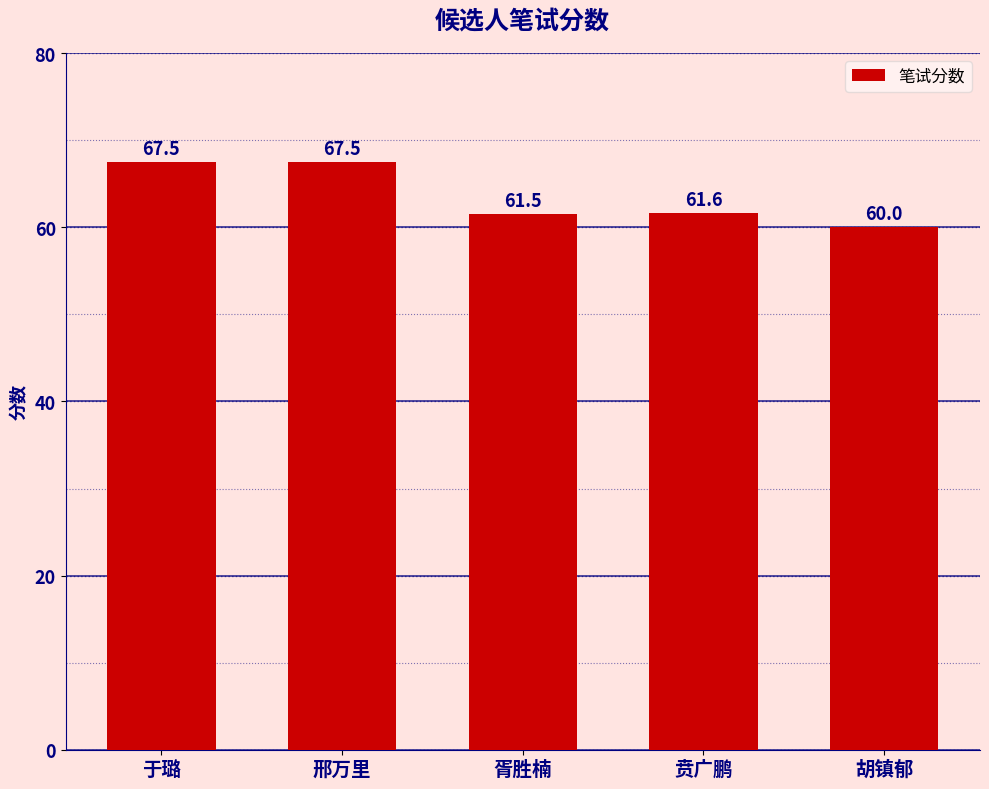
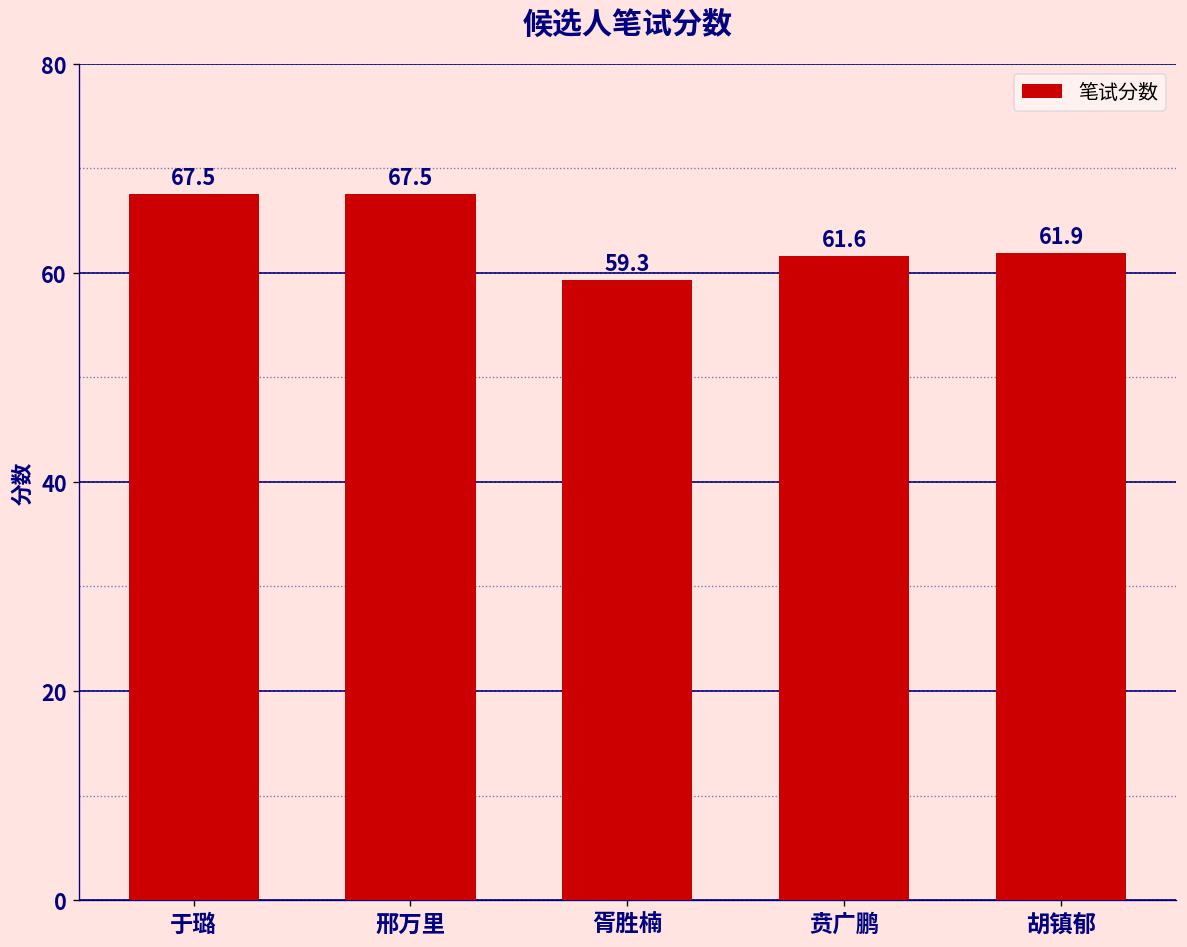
胥胜楠: 61.5 -> 59.3
胡镇郁: 60.0 -> 61.9
